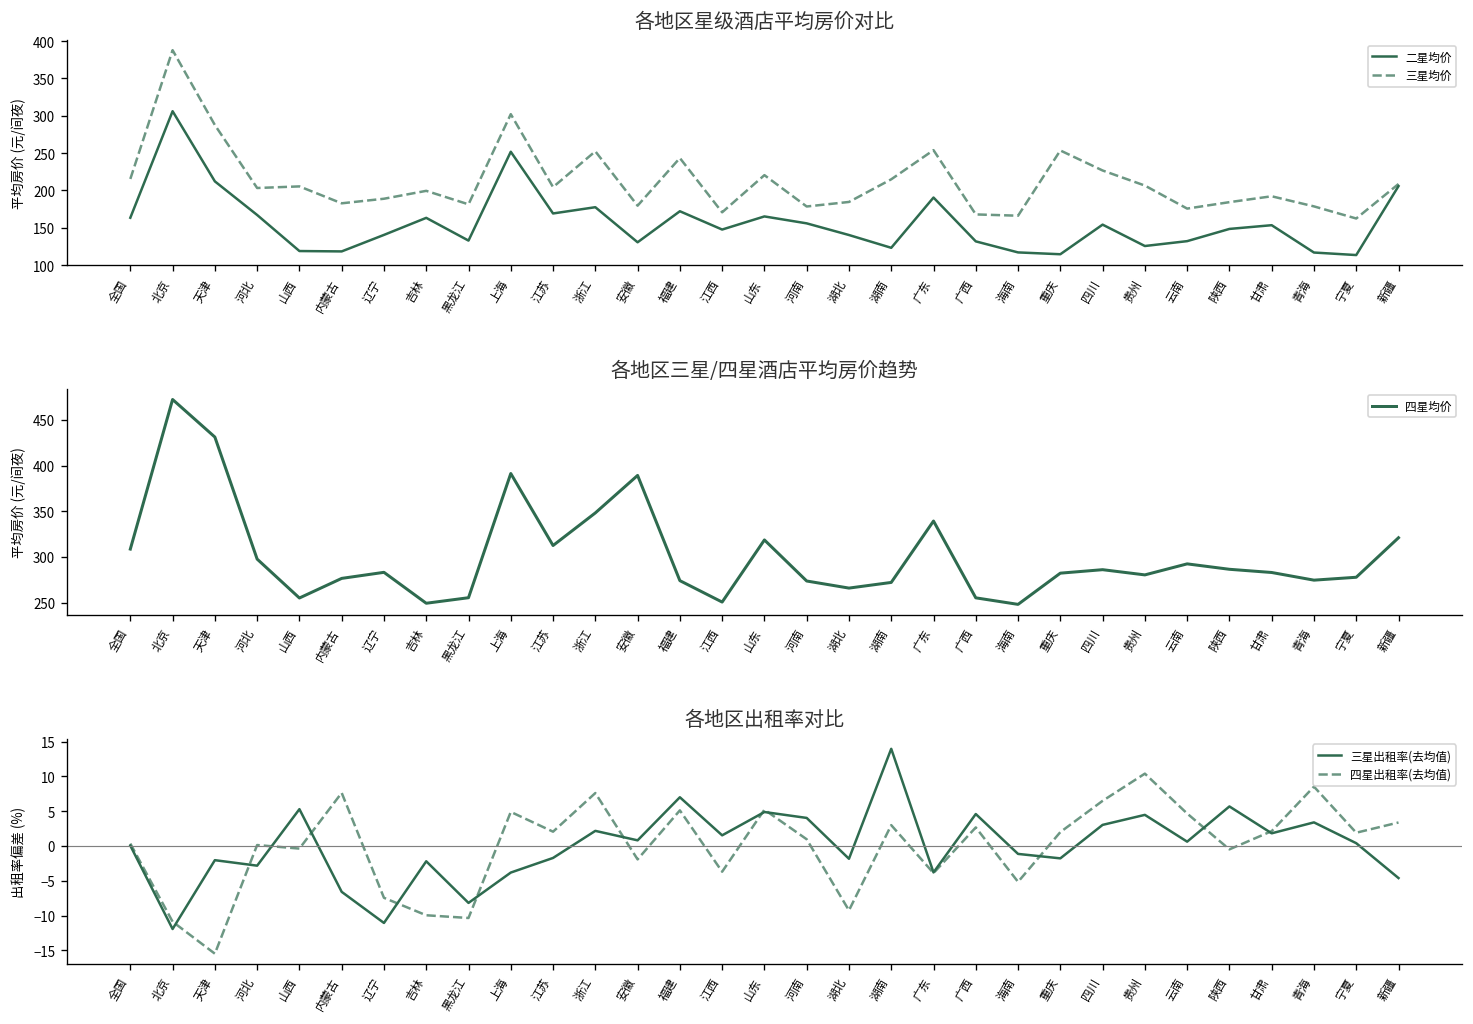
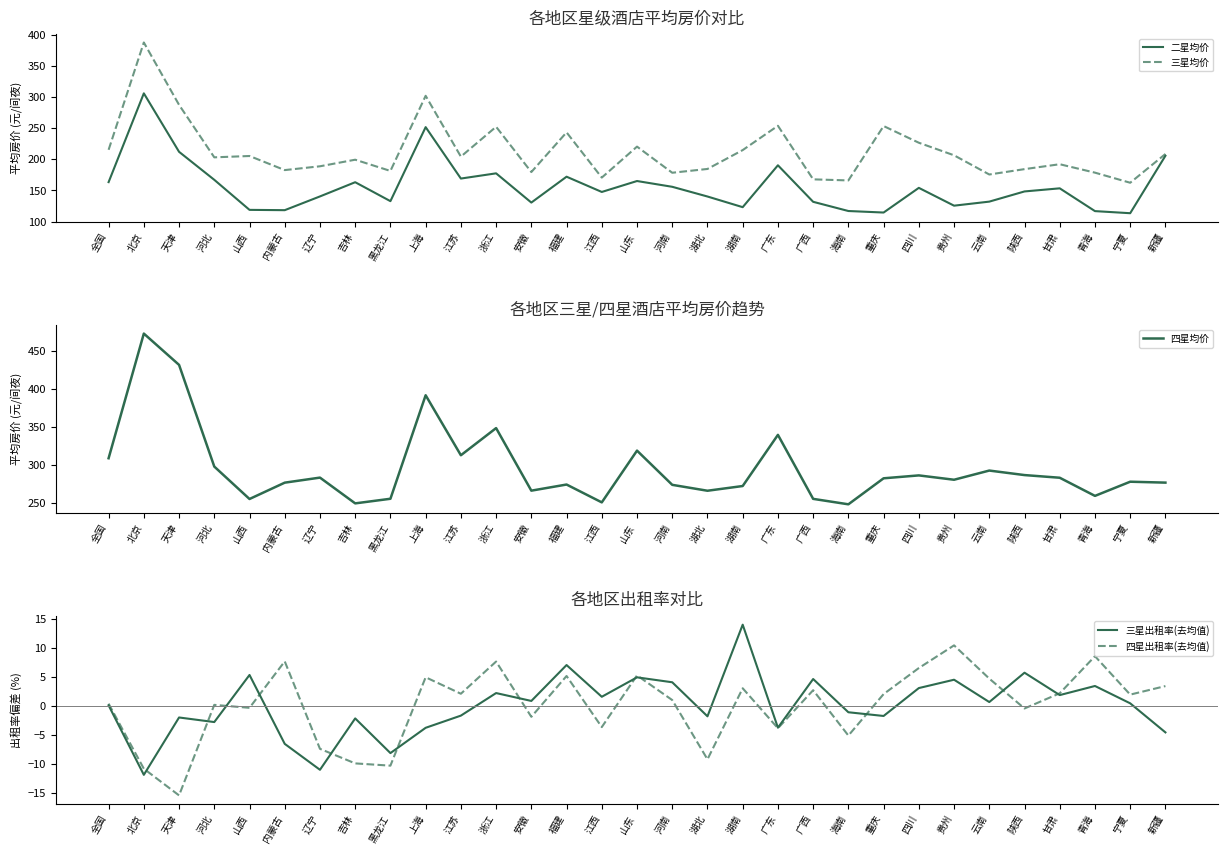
各地区三星/四星酒店平均房价趋势, 安徽: 390 -> 270
各地区三星/四星酒店平均房价趋势, 青海: 270 -> 260
各地区三星/四星酒店平均房价趋势, 新疆: 320 -> 280
